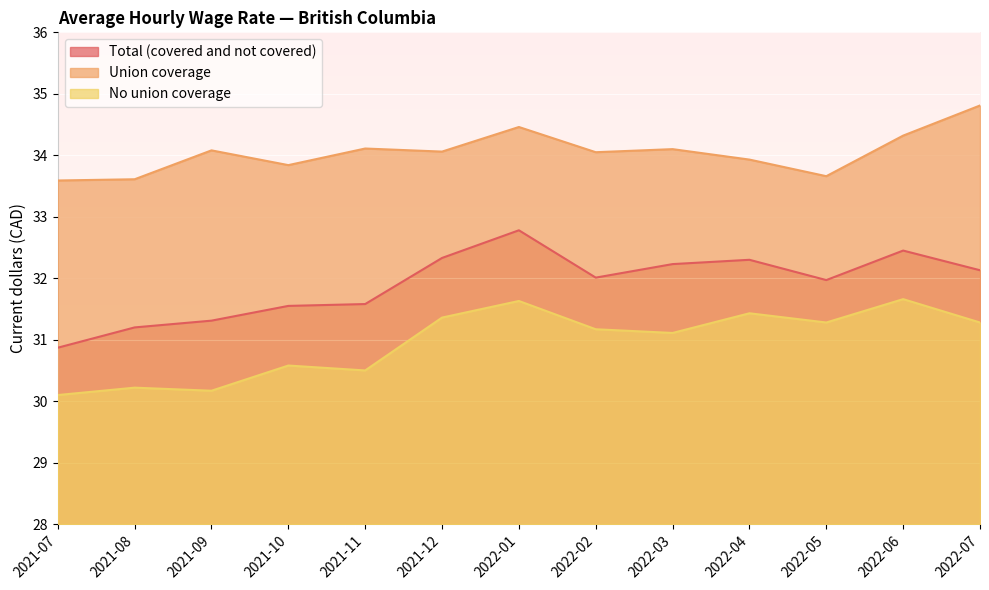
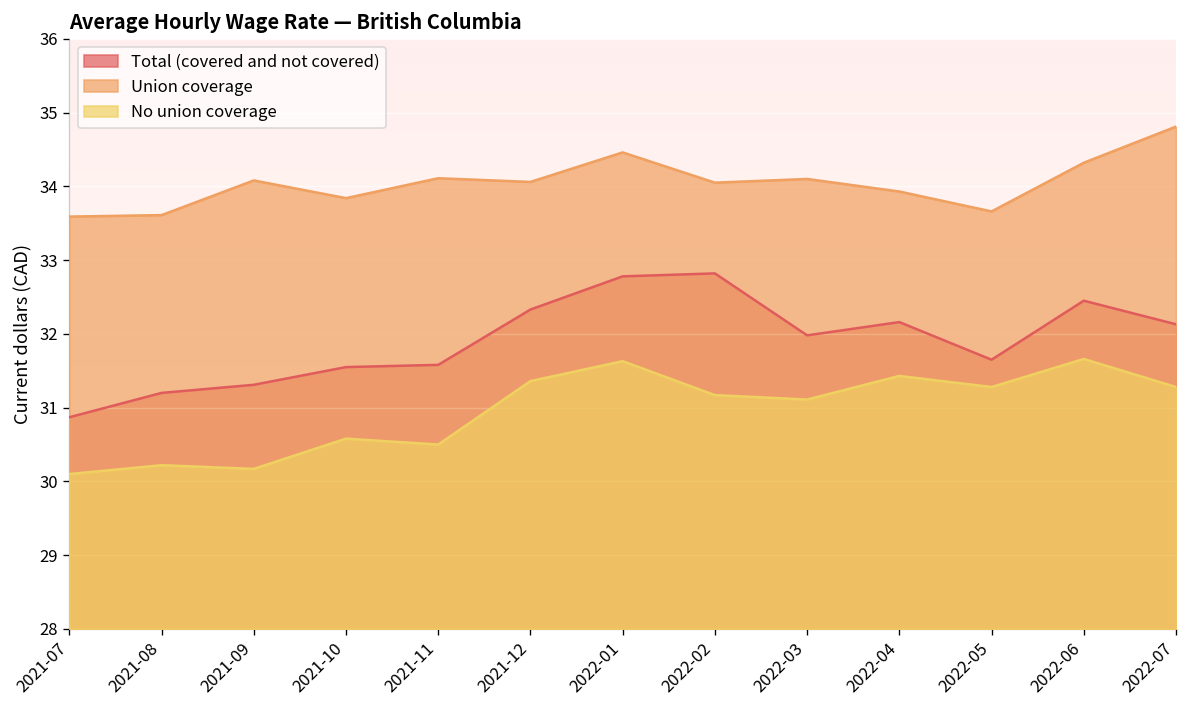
Total (covered and not covered), 2022-02: 32.0 -> 32.8
Total (covered and not covered), 2022-03: 32.2 -> 32.0
Total (covered and not covered), 2022-04: 32.3 -> 32.2
Total (covered and not covered), 2022-05: 32.0 -> 31.7
